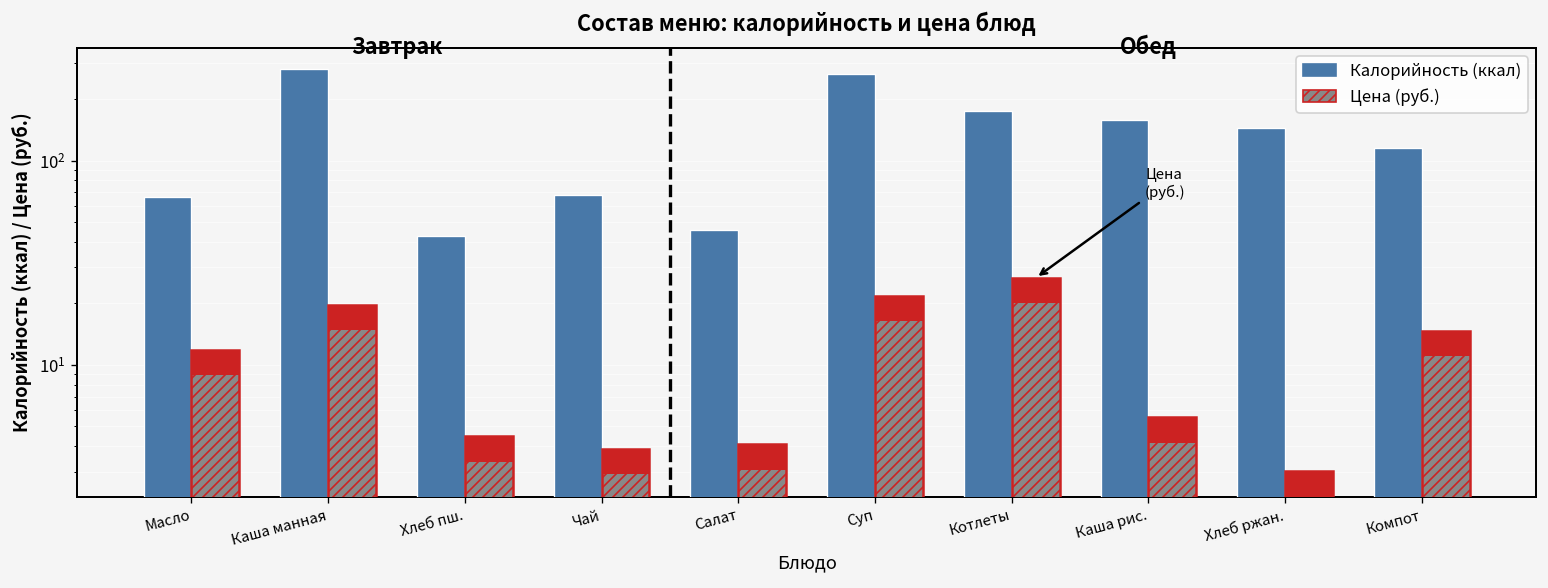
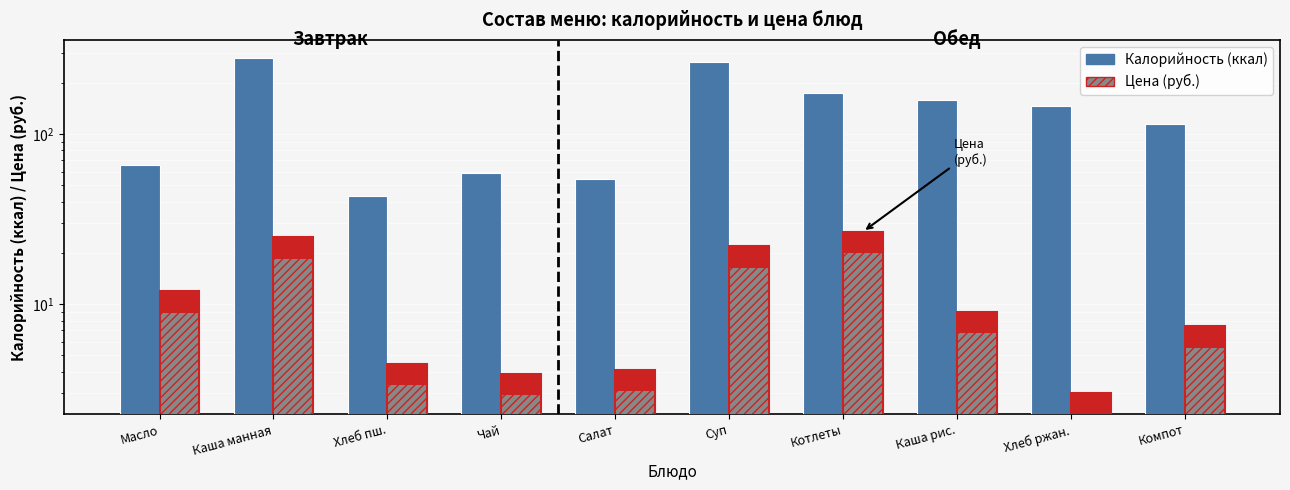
Цена (руб.), Каша манная: 20 -> 25
Калорийность (ккал), Чай: 68 -> 59
Калорийность (ккал), Салат: 46 -> 54
Цена (руб.), Каша рис.: 5.5 -> 9
Цена (руб.), Компот: 15 -> 7
